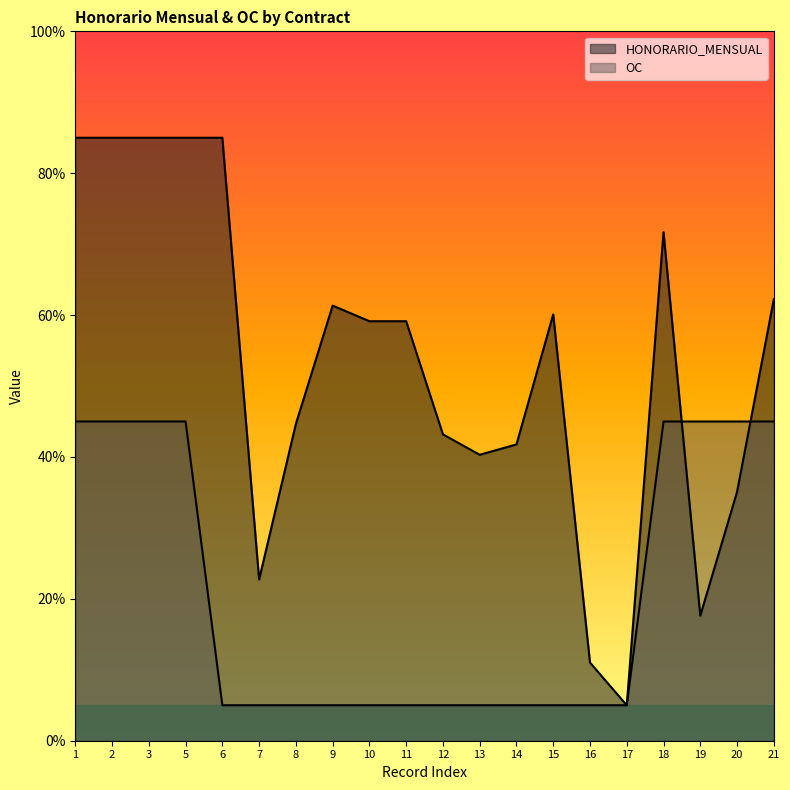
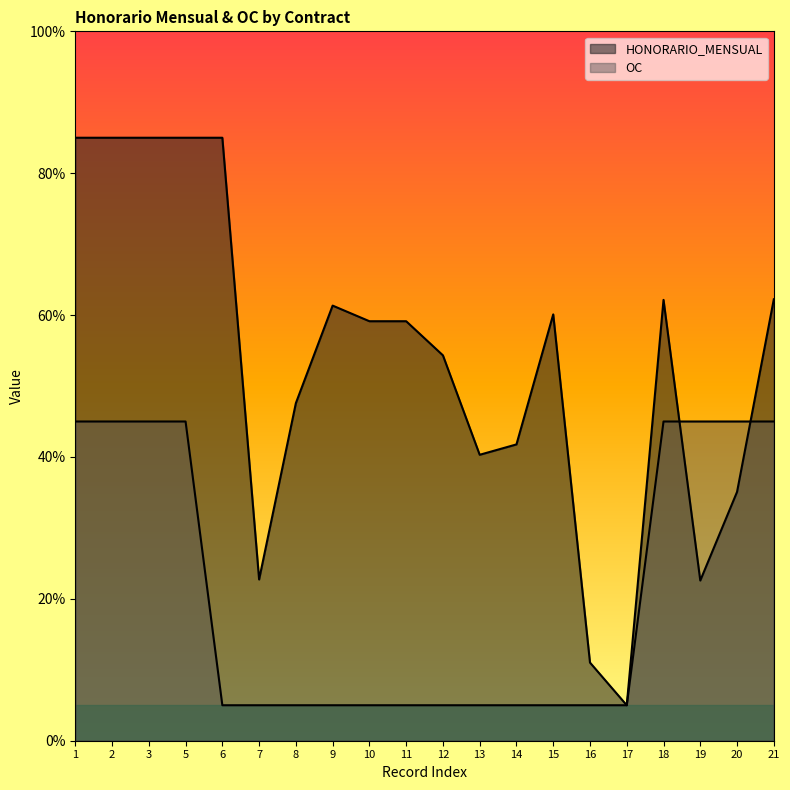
HONORARIO_MENSUAL, 8: 45% -> 48%
HONORARIO_MENSUAL, 12: 43% -> 54%
HONORARIO_MENSUAL, 18: 72% -> 62%
HONORARIO_MENSUAL, 19: 18% -> 23%
